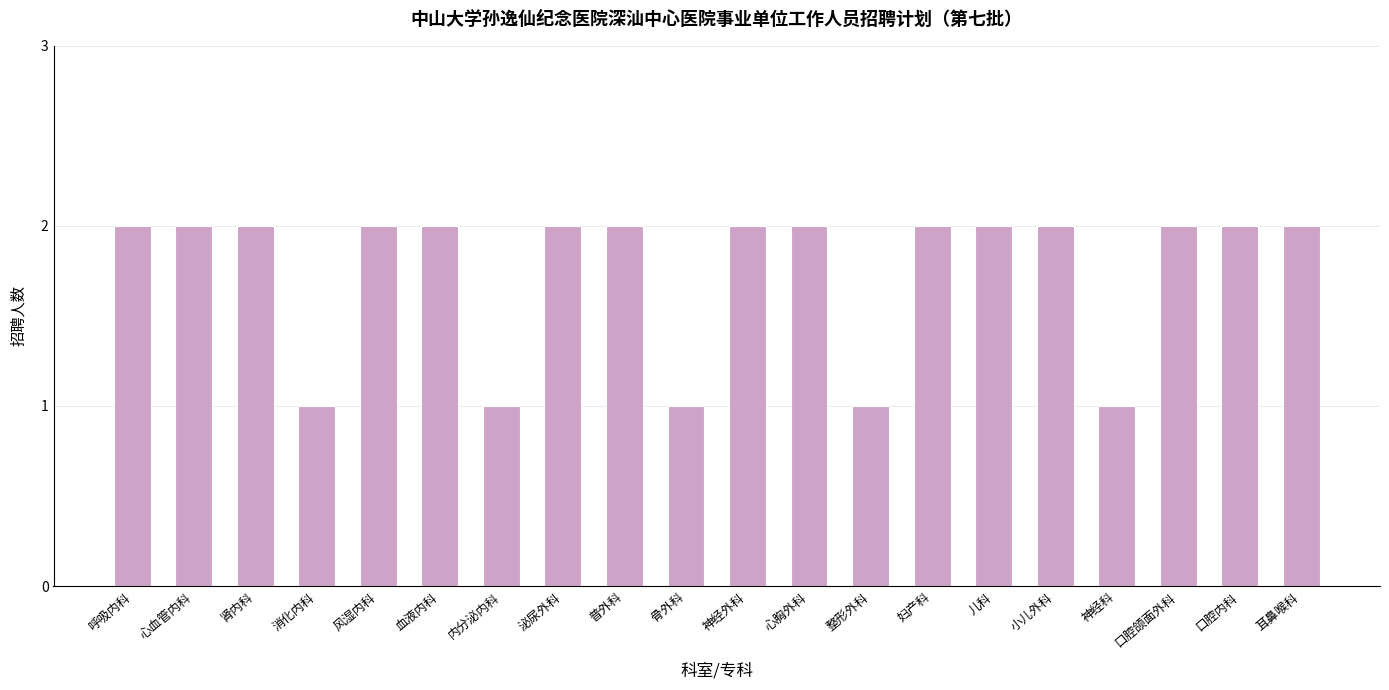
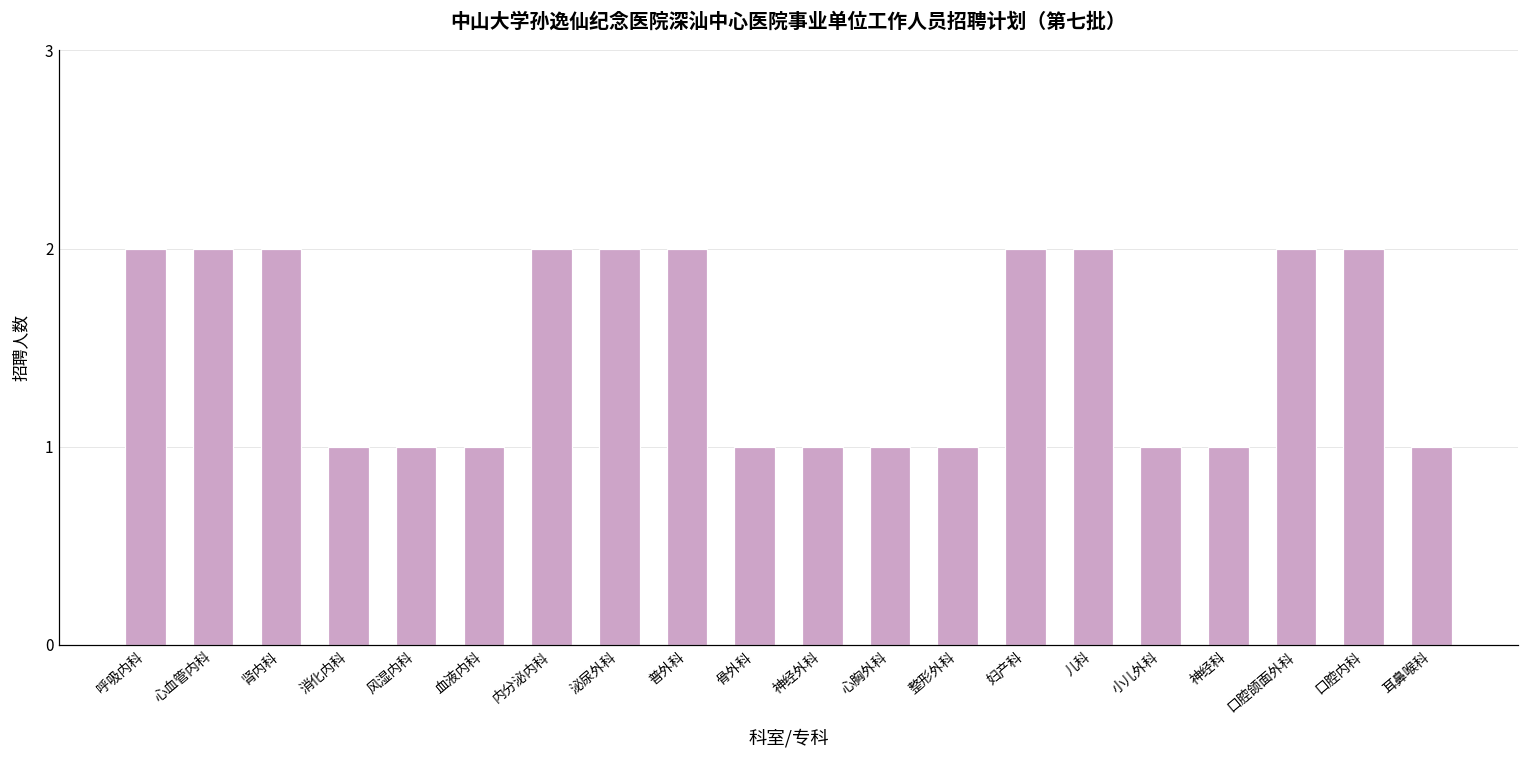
风湿内科: 2 -> 1
血液内科: 2 -> 1
内分泌内科: 1 -> 2
神经外科: 2 -> 1
心胸外科: 2 -> 1
小儿外科: 2 -> 1
耳鼻喉科: 2 -> 1
